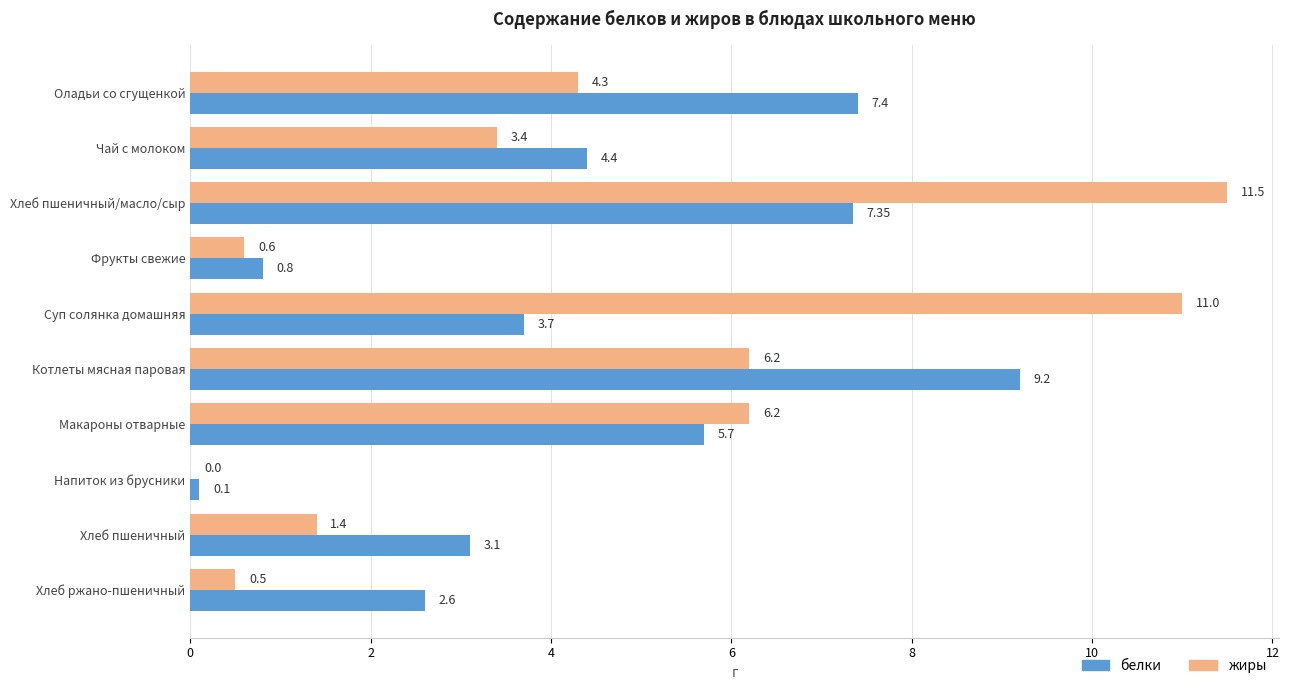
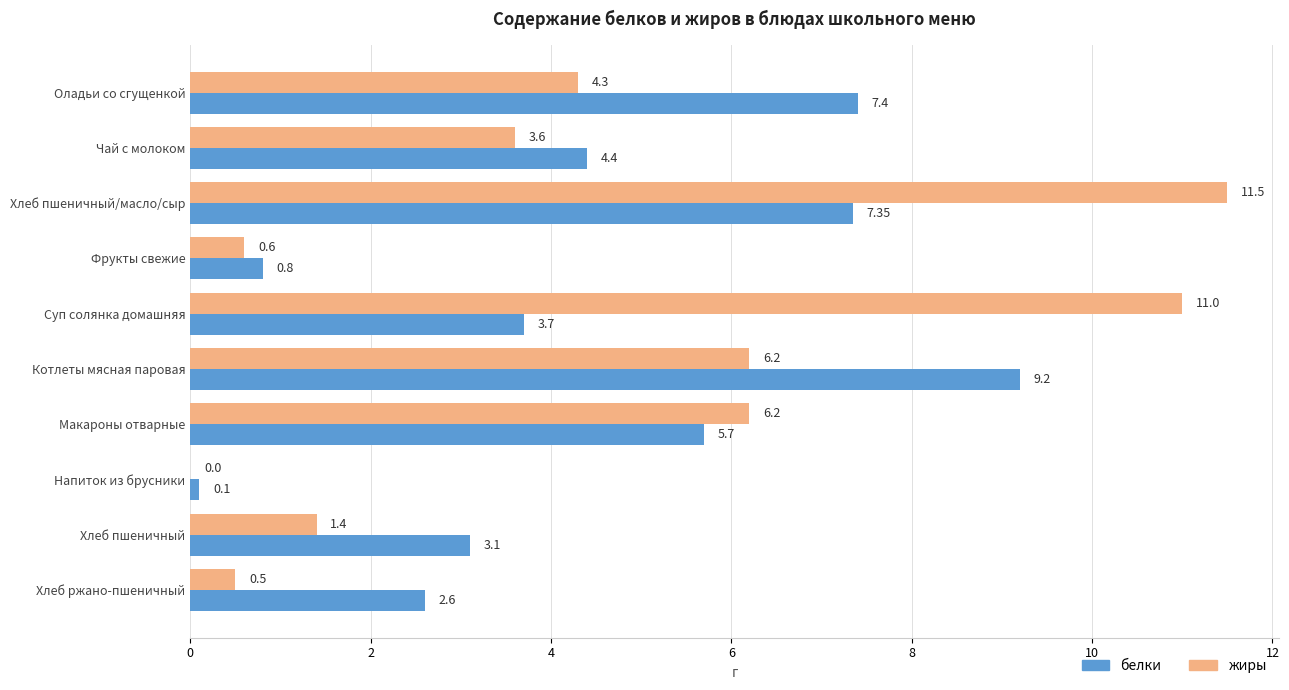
жиры, Чай с молоком: 3.4 -> 3.6
